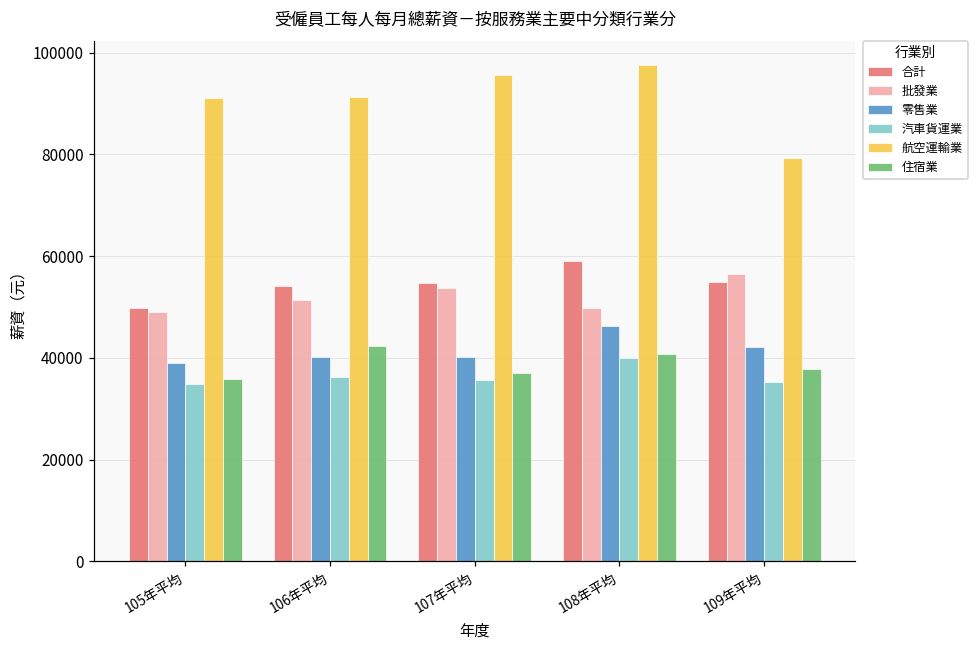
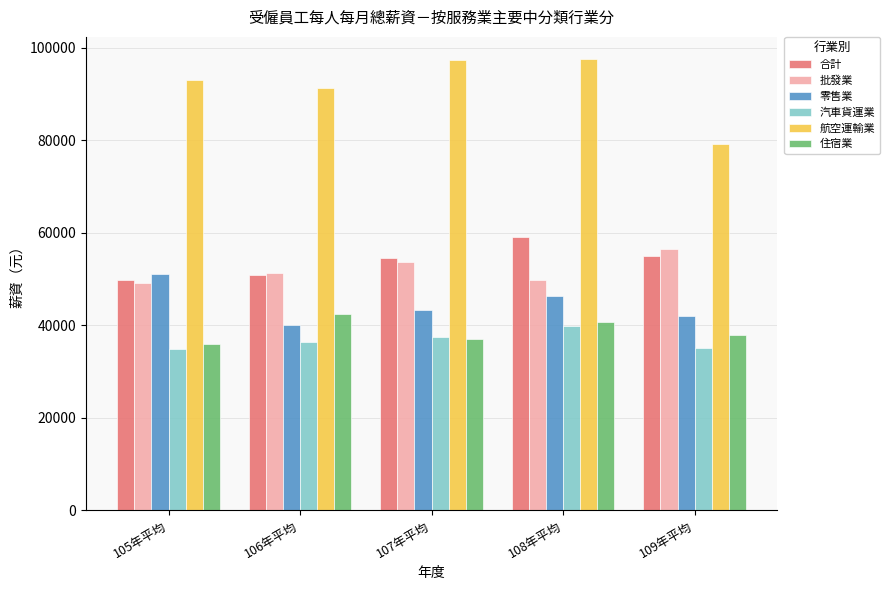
零售業, 105年平均: 39000 -> 51000
航空運輸業, 105年平均: 91000 -> 93000
合計, 106年平均: 54000 -> 51000
零售業, 107年平均: 40000 -> 43000
汽車貨運業, 107年平均: 36000 -> 37000
航空運輸業, 107年平均: 96000 -> 97000
